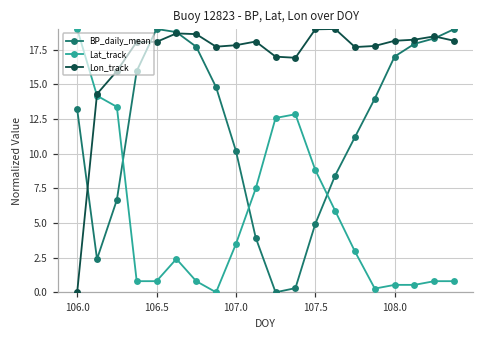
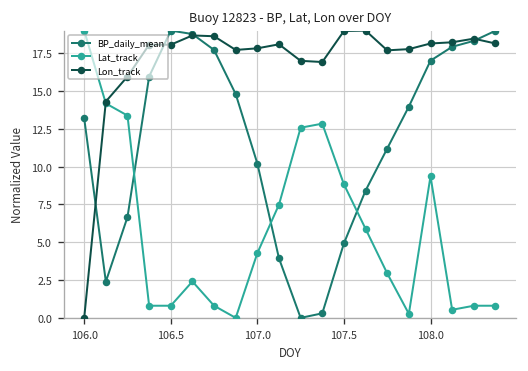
Lat_track, 107.0: 3.5 -> 4.3
Lat_track, 108.0: 0.5 -> 9.4
